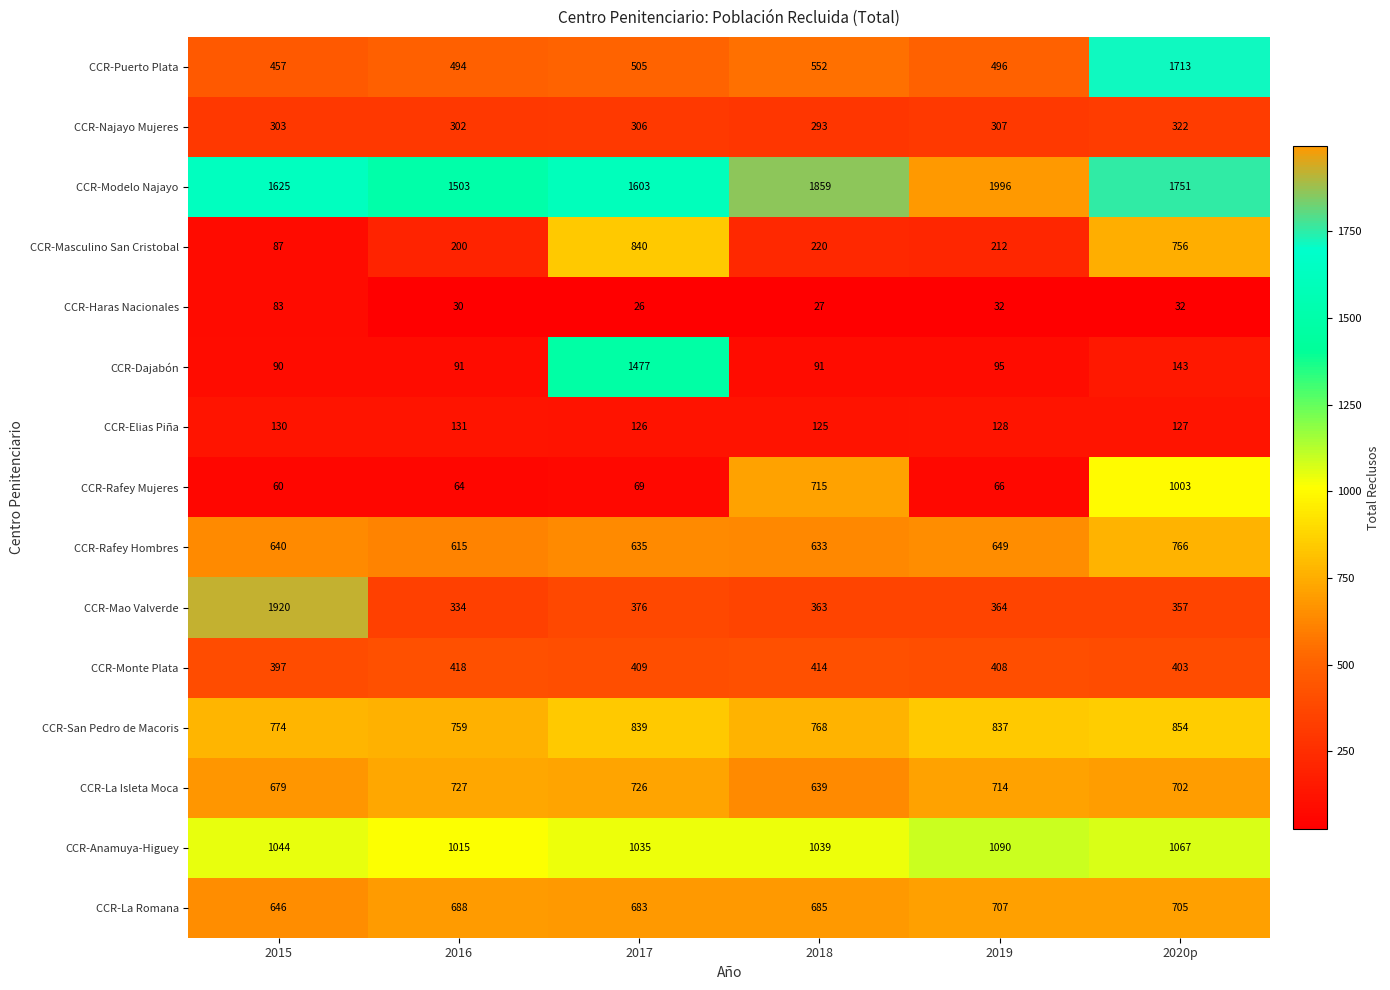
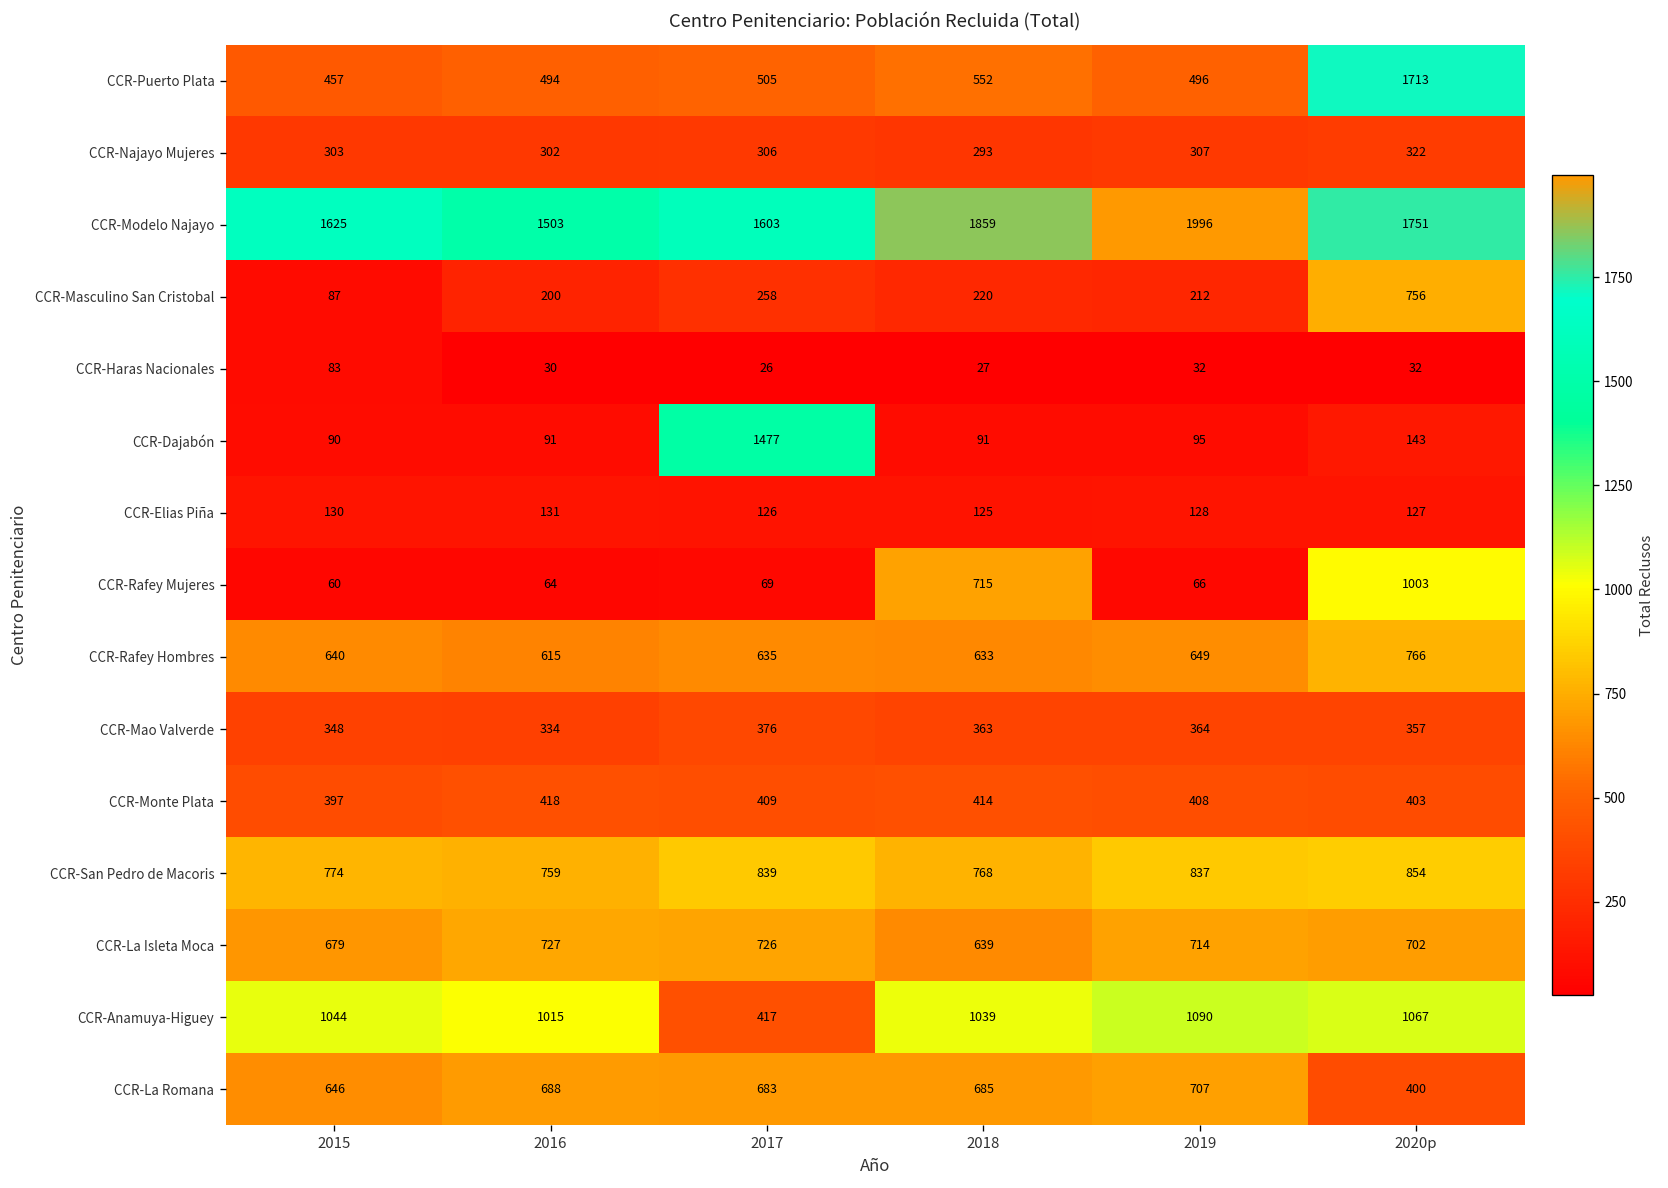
CCR-Masculino San Cristobal, 2017: 840 -> 258
CCR-Mao Valverde, 2015: 1920 -> 348
CCR-Anamuya-Higuey, 2017: 1035 -> 417
CCR-La Romana, 2020p: 705 -> 400
